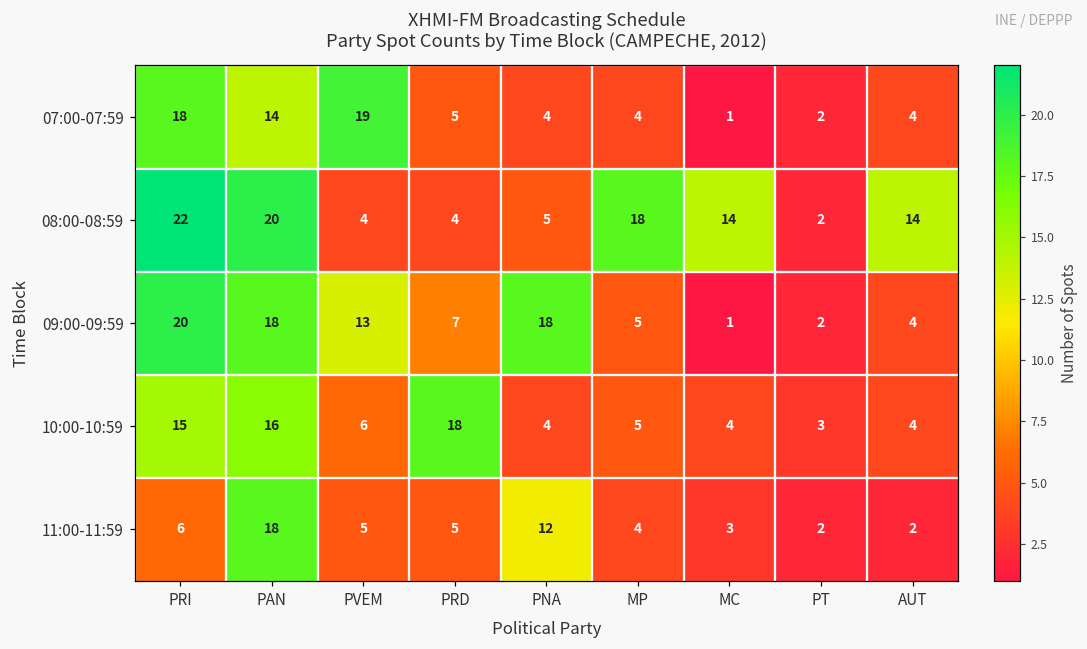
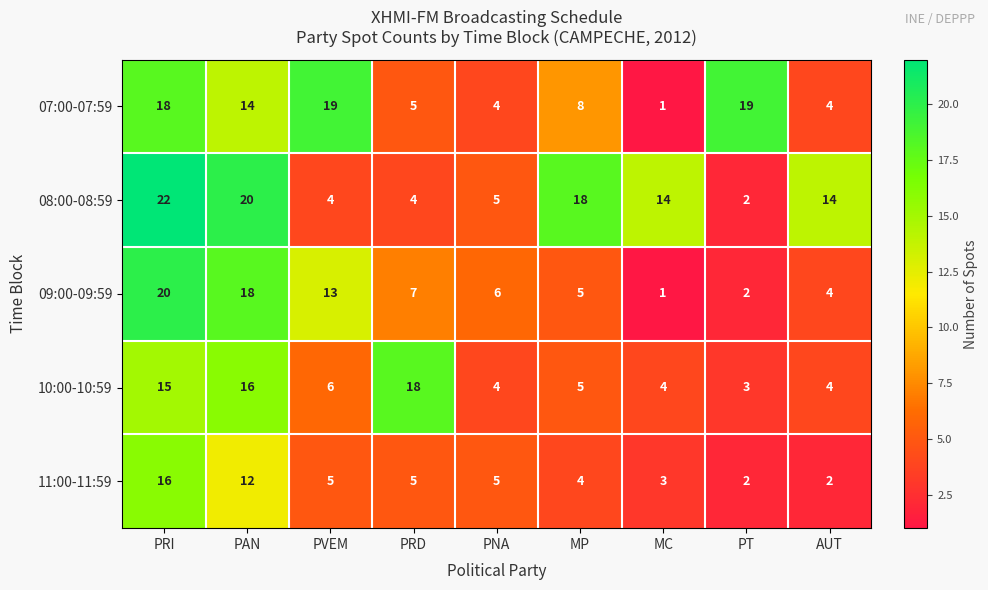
07:00-07:59, MP: 4 -> 8
07:00-07:59, PT: 2 -> 19
09:00-09:59, PNA: 18 -> 6
11:00-11:59, PRI: 6 -> 16
11:00-11:59, PAN: 18 -> 12
11:00-11:59, PNA: 12 -> 5
